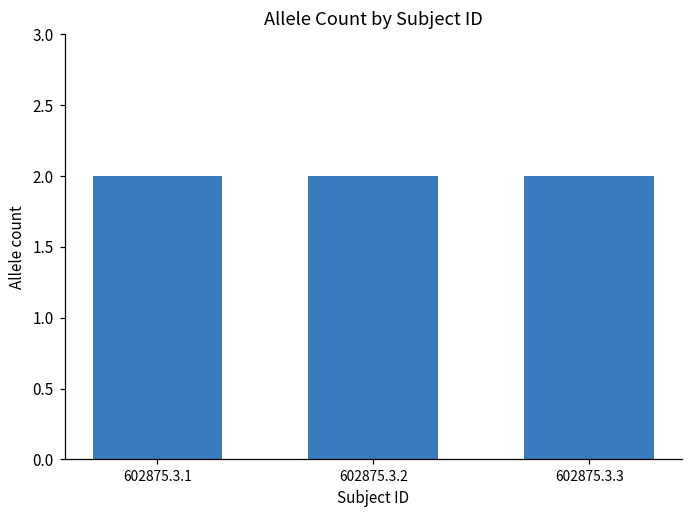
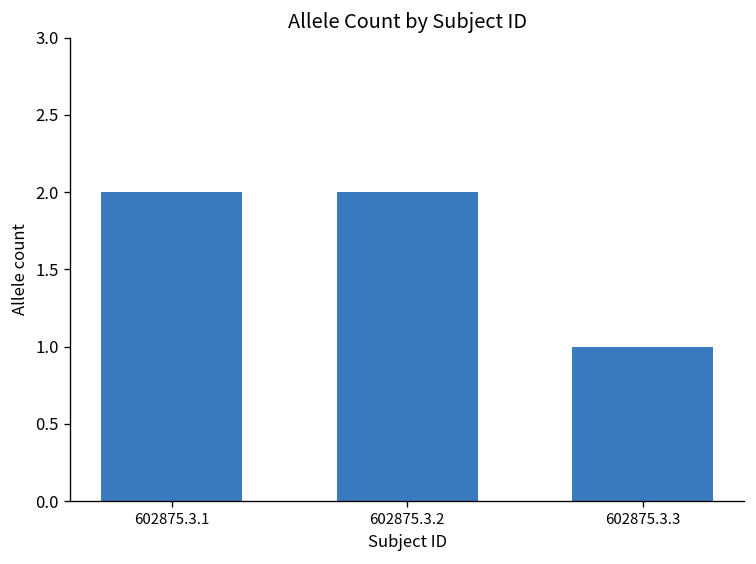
602875.3.3: 2 -> 1
